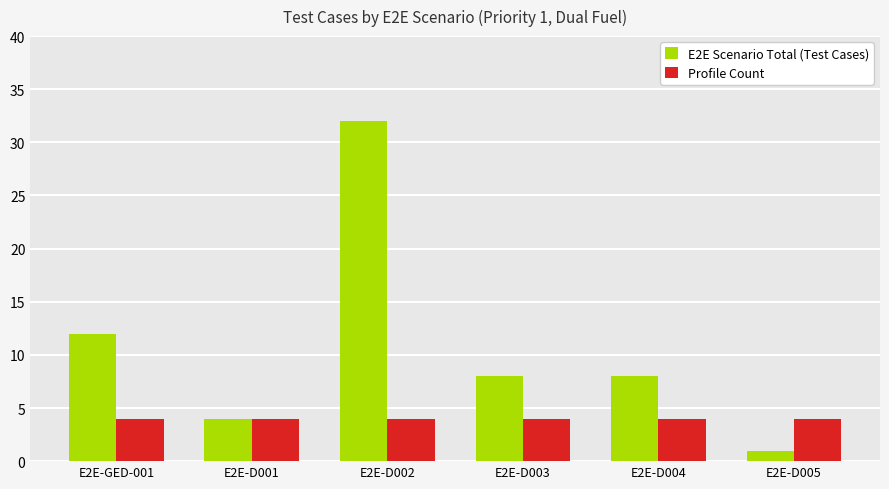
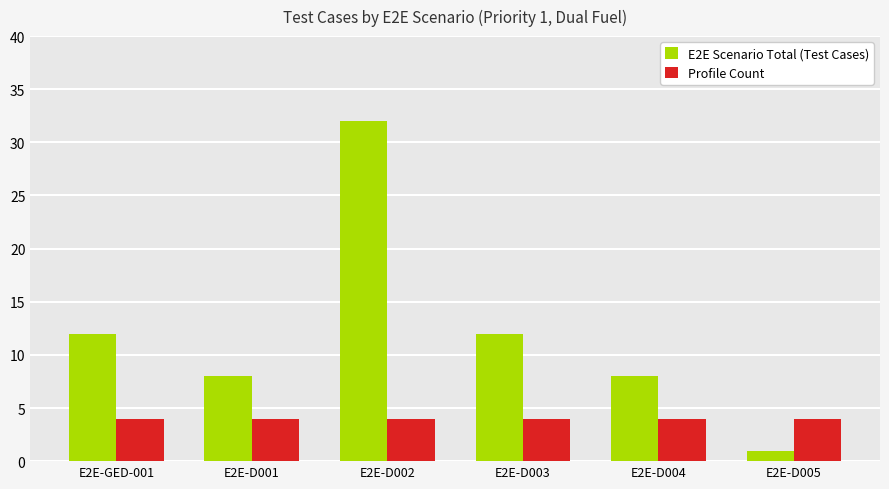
E2E Scenario Total (Test Cases), E2E-D001: 4 -> 8
E2E Scenario Total (Test Cases), E2E-D003: 8 -> 12
